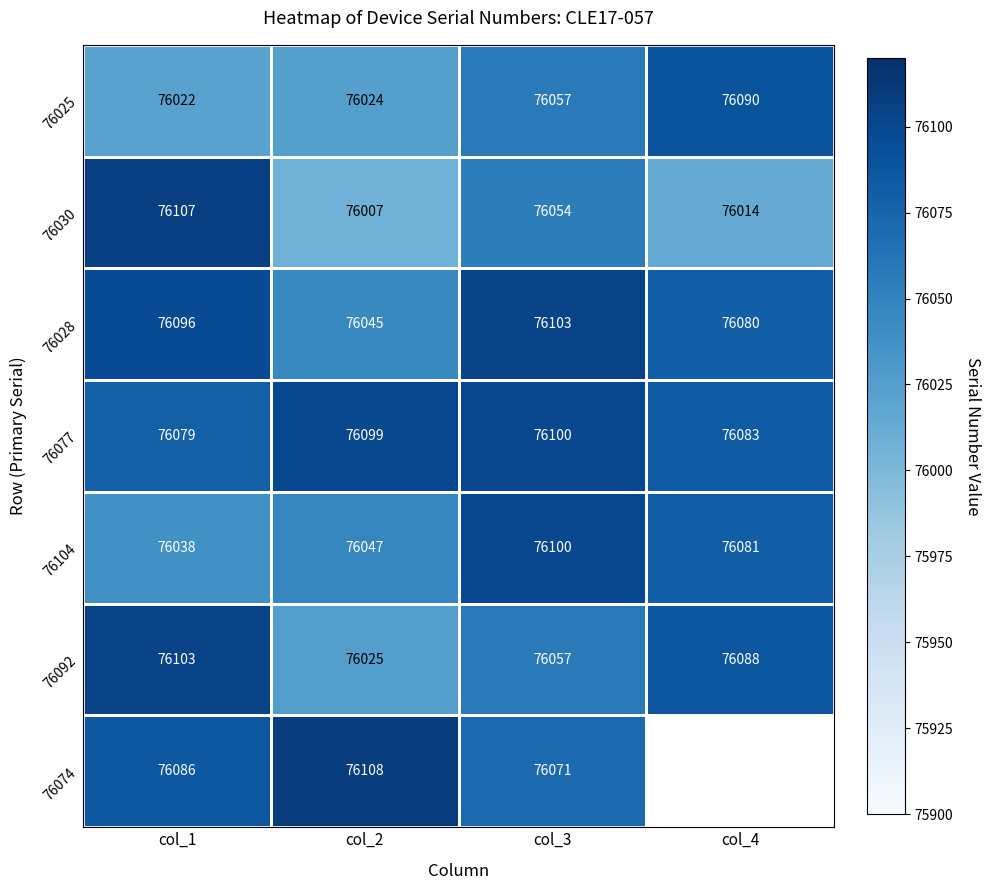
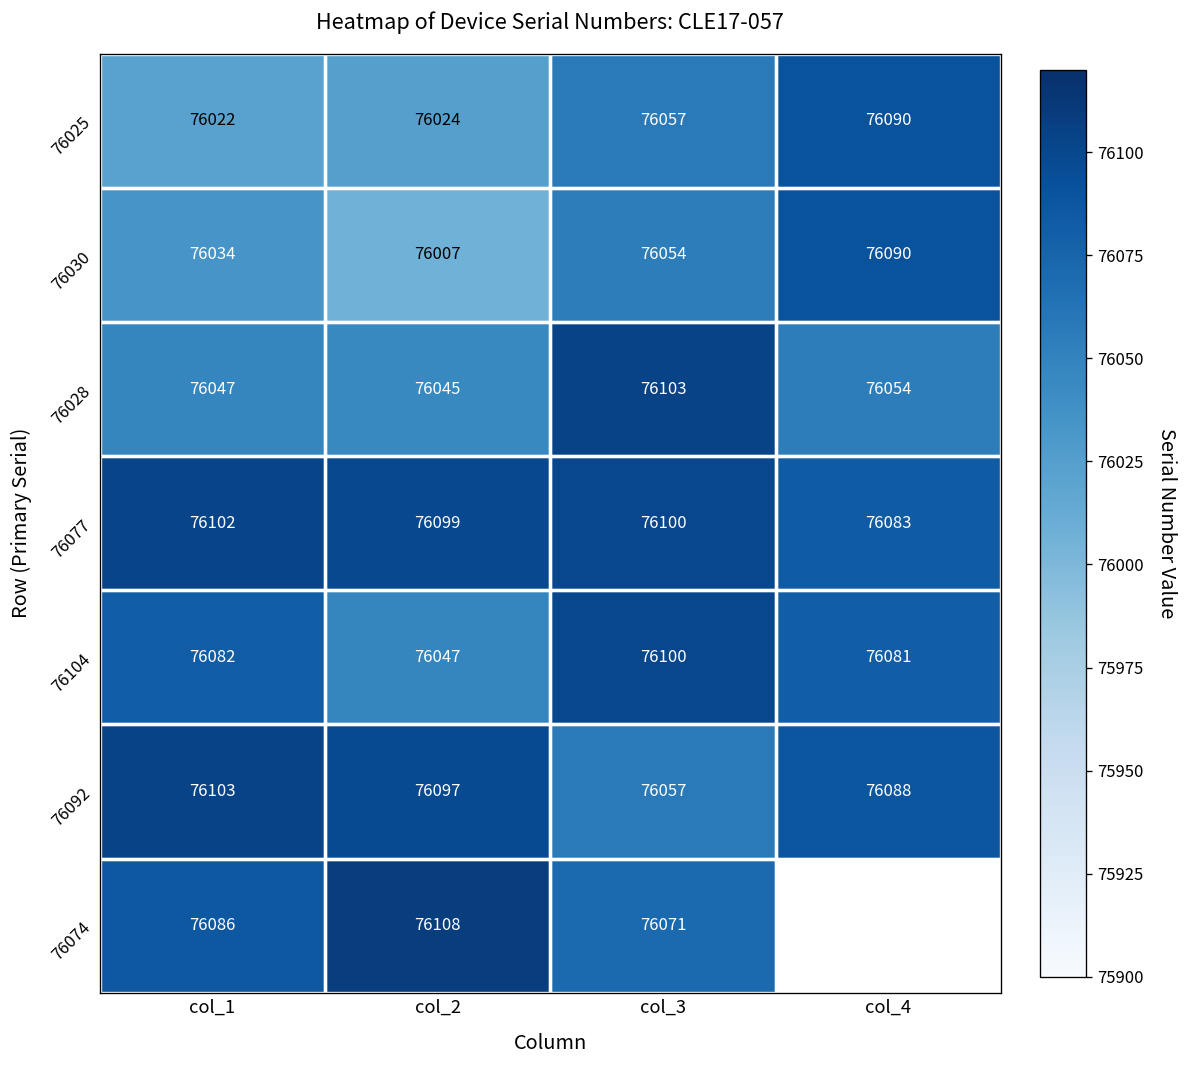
76030, col_1: 76107 -> 76034
76030, col_4: 76014 -> 76090
76028, col_1: 76096 -> 76047
76028, col_4: 76080 -> 76054
76077, col_1: 76079 -> 76102
76104, col_1: 76038 -> 76082
76092, col_2: 76025 -> 76097
